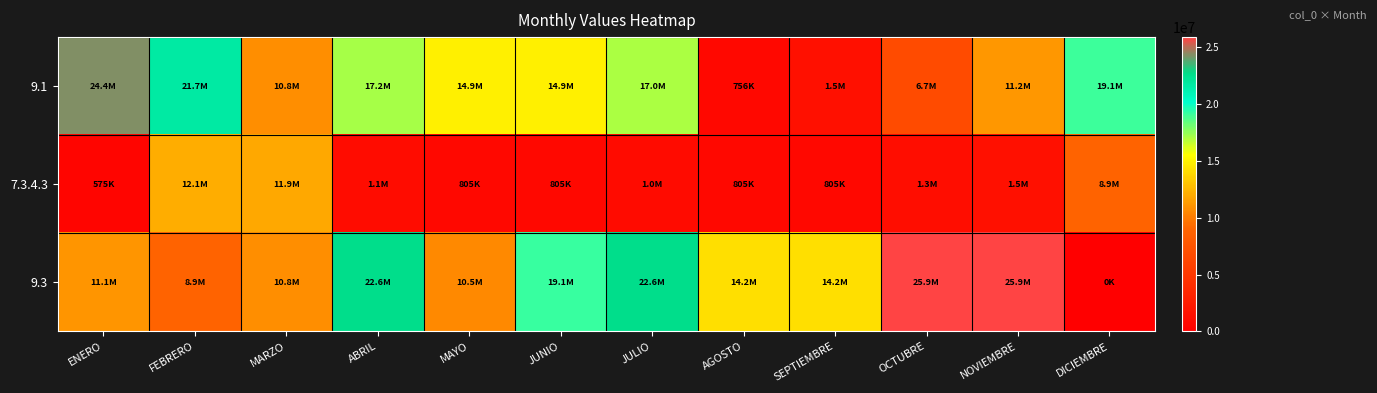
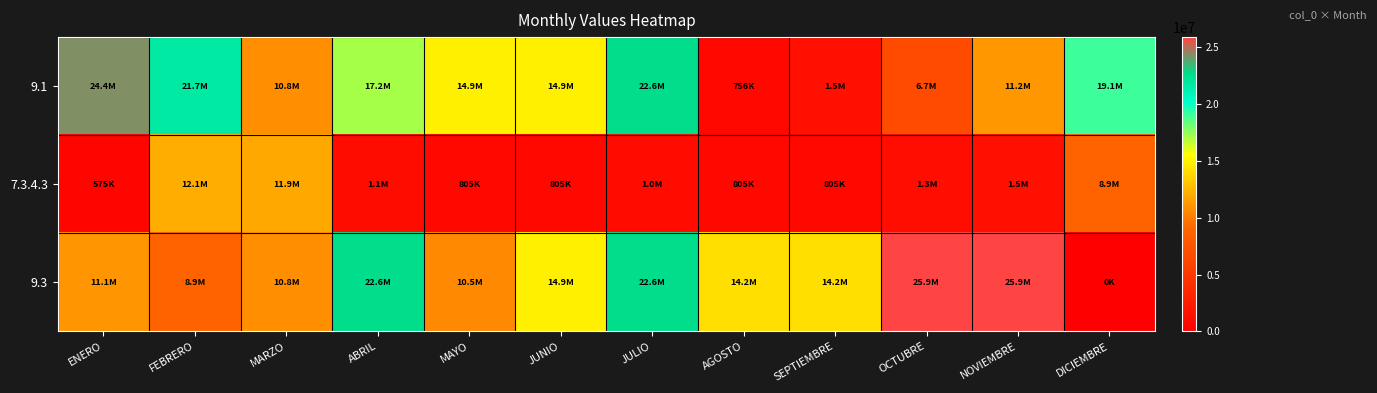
9.1, JULIO: 17.0M -> 22.6M
9.3, JUNIO: 19.1M -> 14.9M
